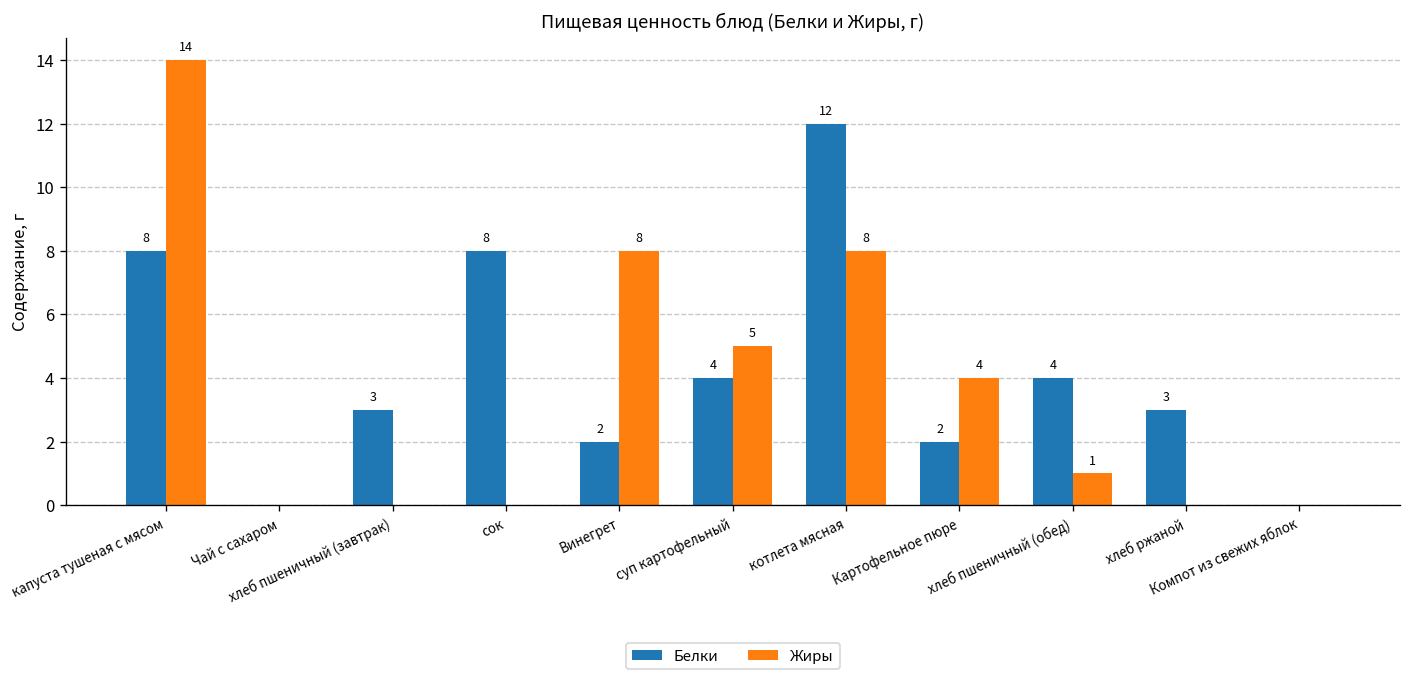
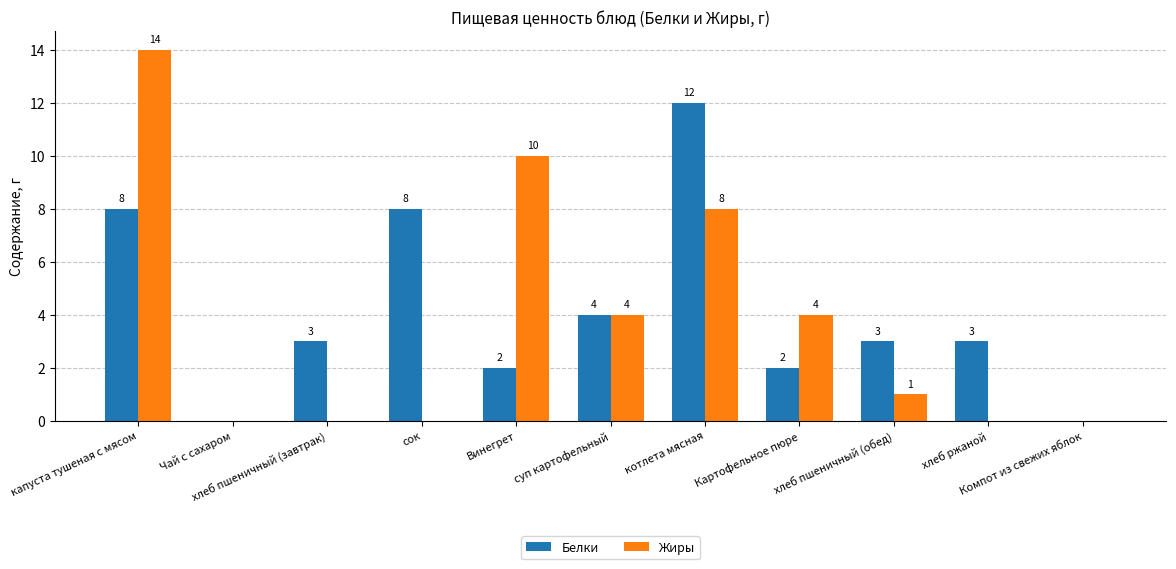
Жиры, Винегрет: 8 -> 10
Жиры, суп картофельный: 5 -> 4
Белки, хлеб пшеничный (обед): 4 -> 3
